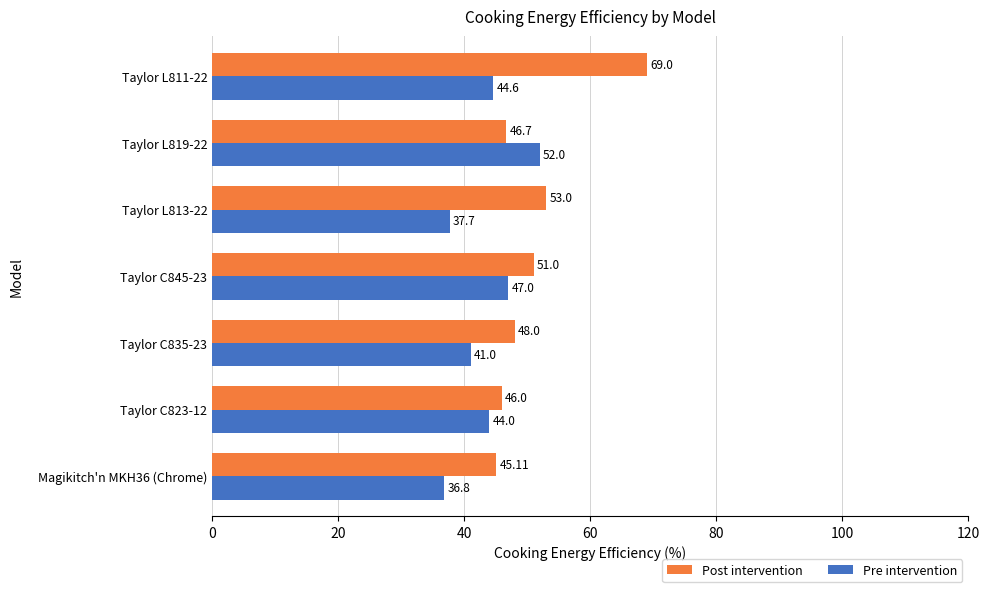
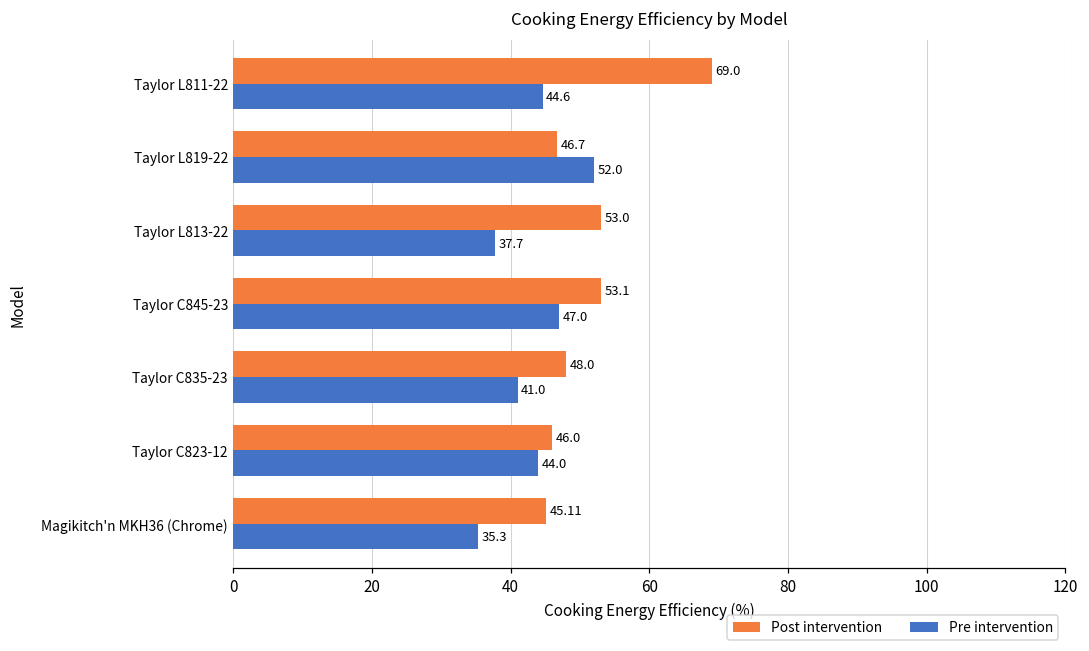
Post intervention, Taylor C845-23: 51.0 -> 53.1
Pre intervention, Magikitch'n MKH36 (Chrome): 36.8 -> 35.3
